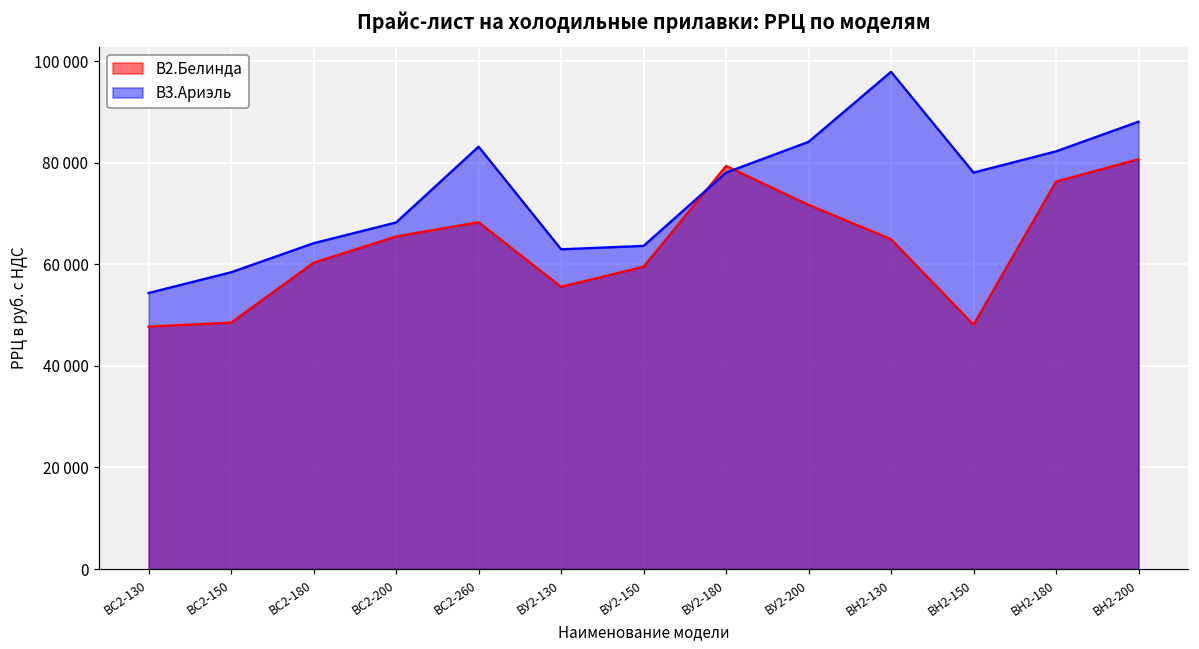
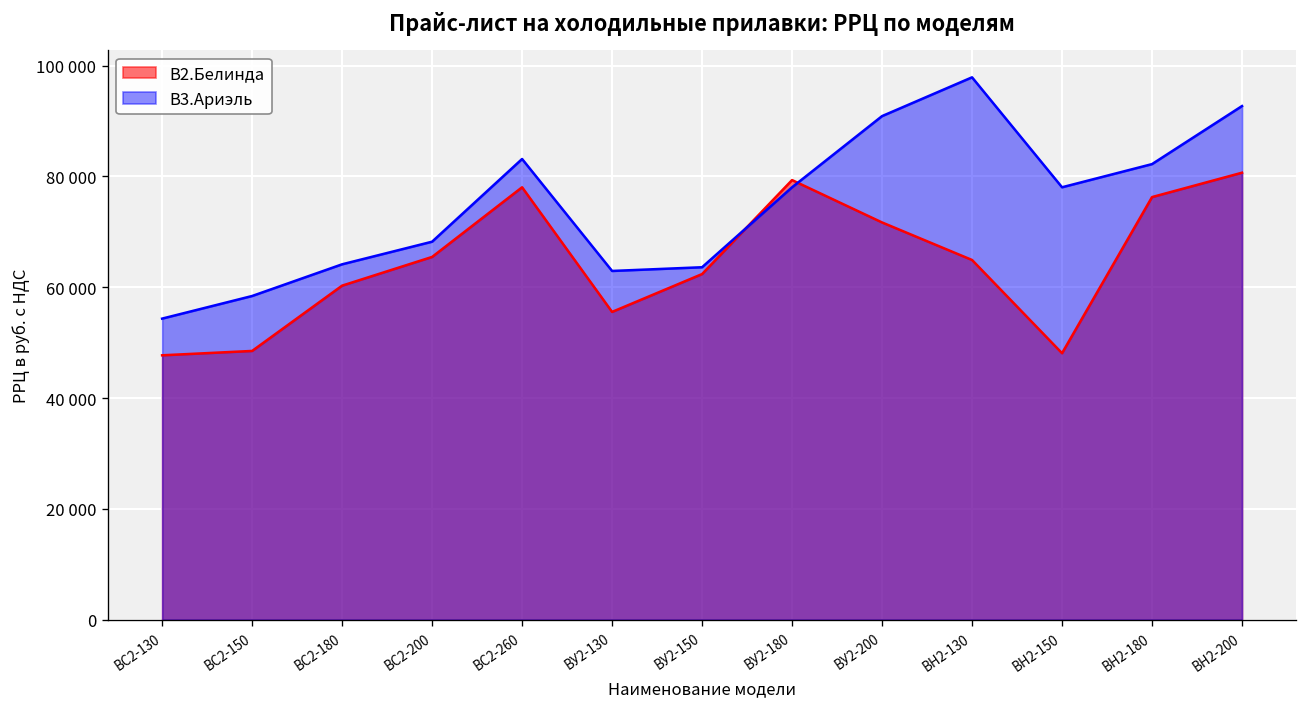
В2.Белинда, BС2-260: 68000 -> 78000
В2.Белинда, BУ2-150: 60000 -> 62000
В3.Ариэль, BУ2-200: 84000 -> 91000
В3.Ариэль, BН2-200: 88000 -> 93000
